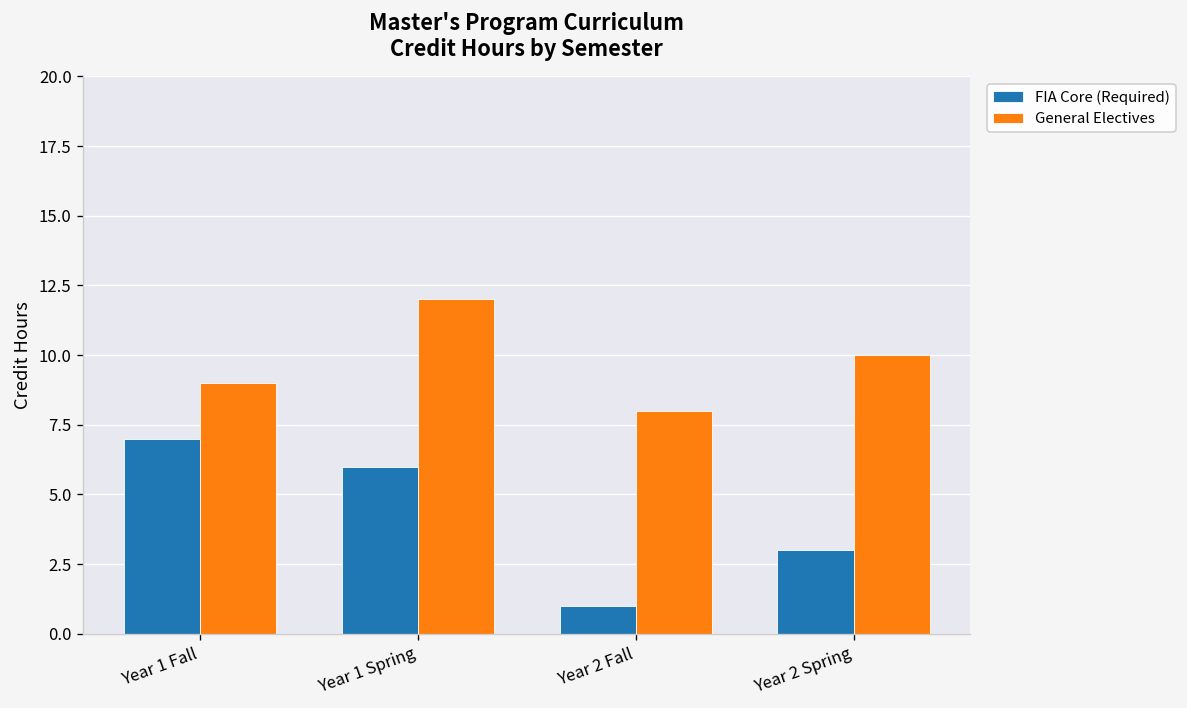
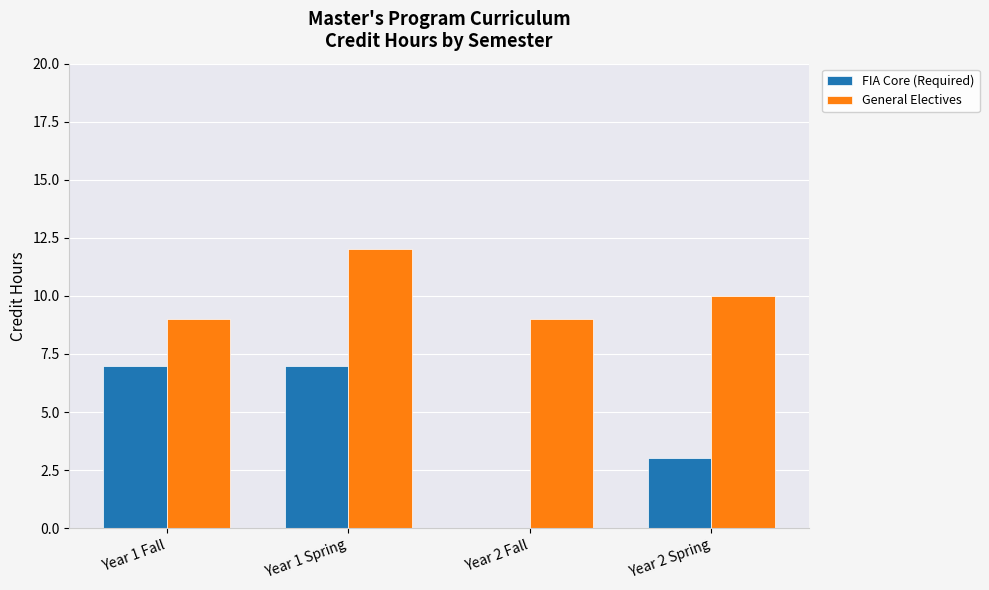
FIA Core (Required), Year 1 Spring: 6 -> 7
FIA Core (Required), Year 2 Fall: 1 -> 0
General Electives, Year 2 Fall: 8 -> 9
